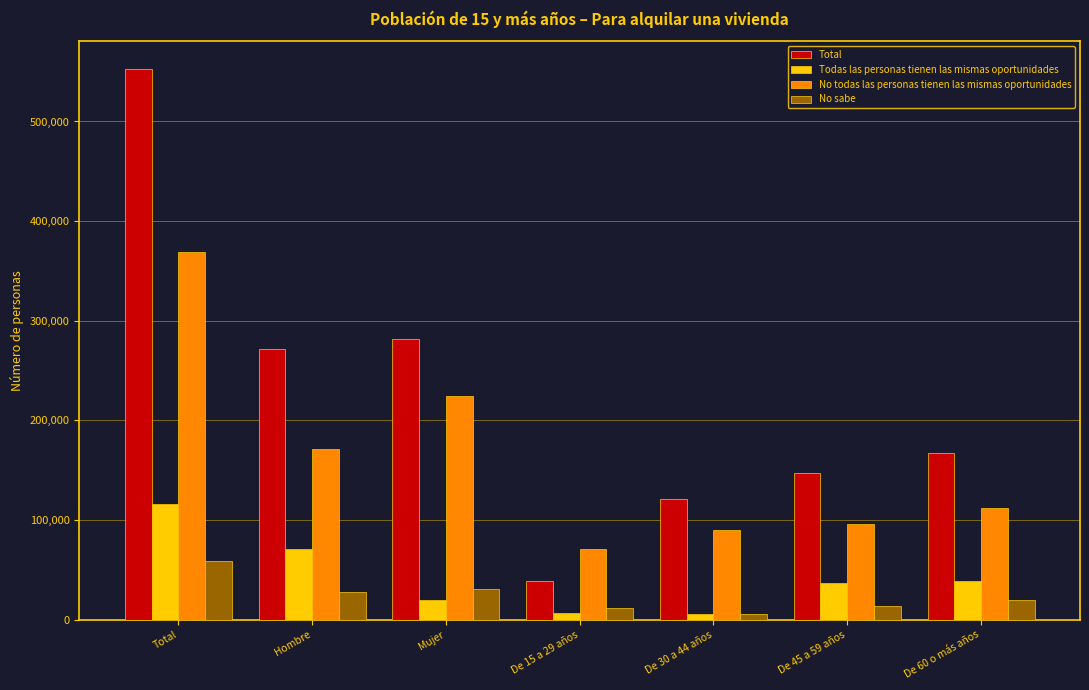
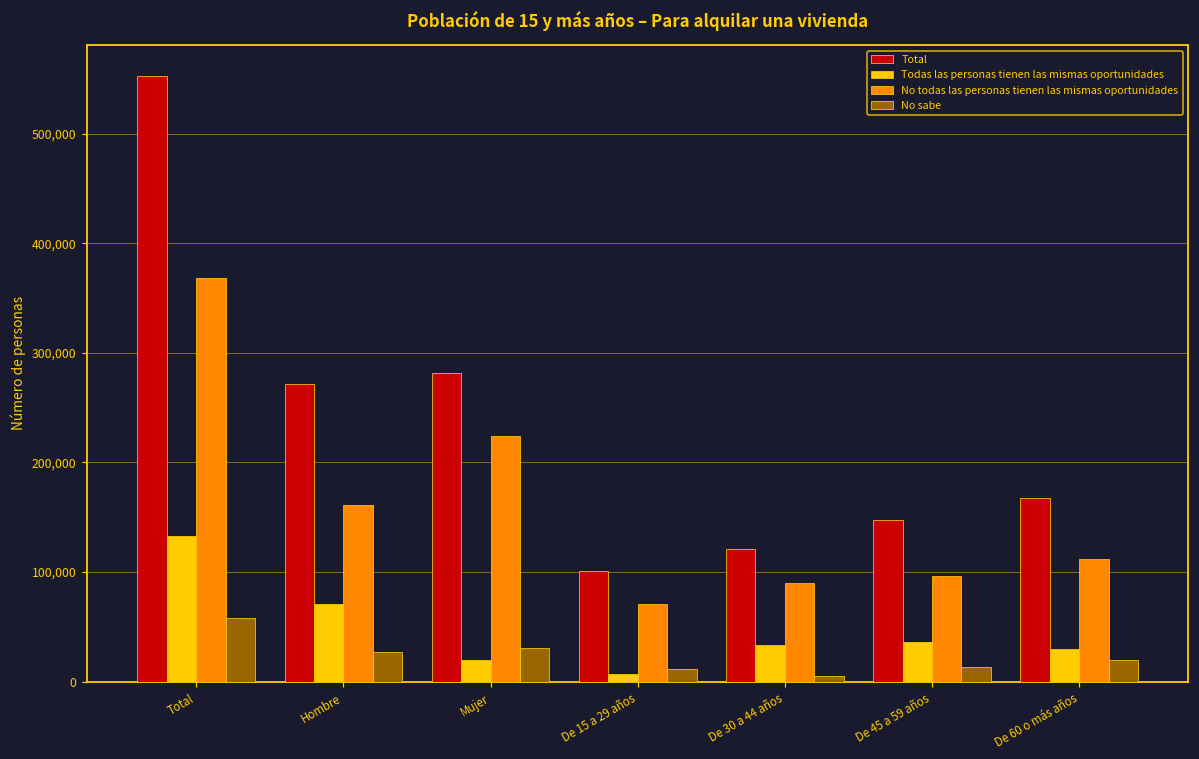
Todas las personas tienen las mismas oportunidades, Total: 120,000 -> 130,000
No todas las personas tienen las mismas oportunidades, Hombre: 170,000 -> 160,000
Total, De 15 a 29 años: 40,000 -> 100,000
Todas las personas tienen las mismas oportunidades, De 30 a 44 años: 10,000 -> 30,000
Todas las personas tienen las mismas oportunidades, De 60 o más años: 40,000 -> 30,000
